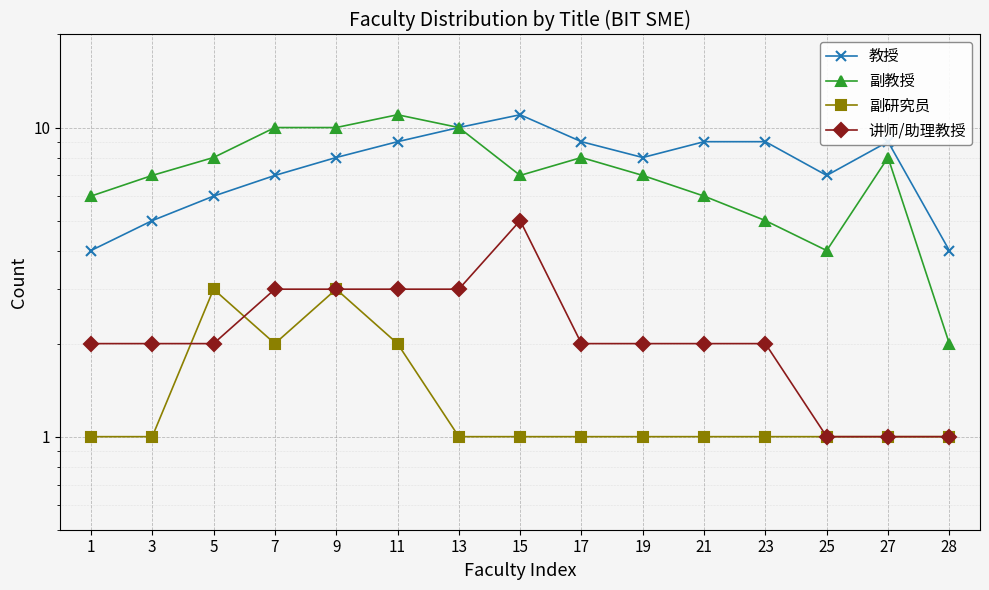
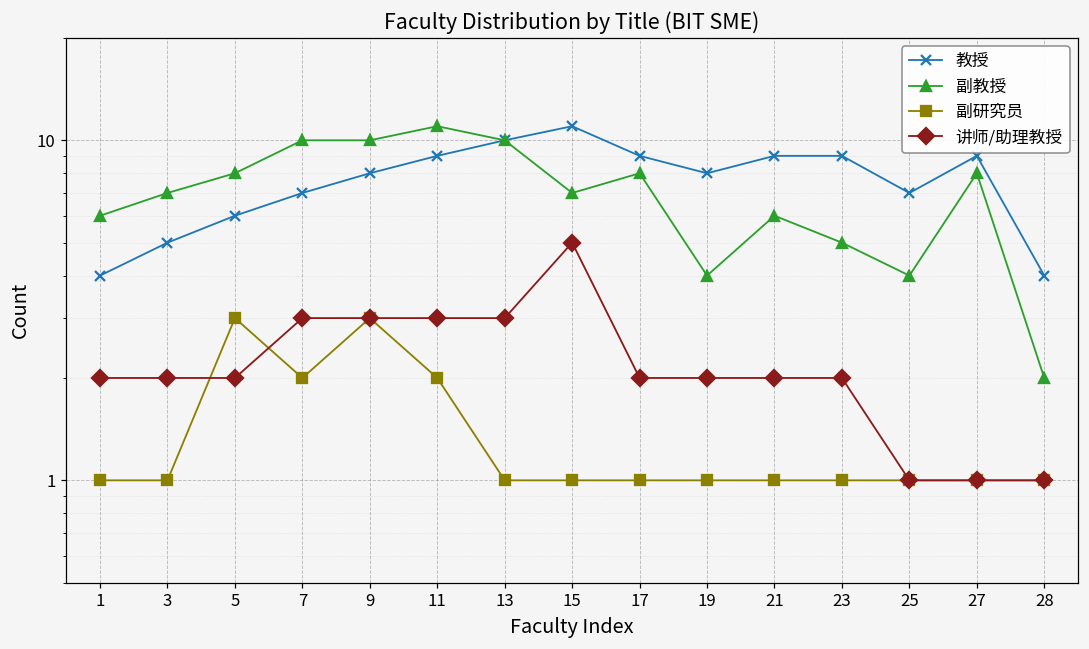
副教授, 19: 7 -> 4
